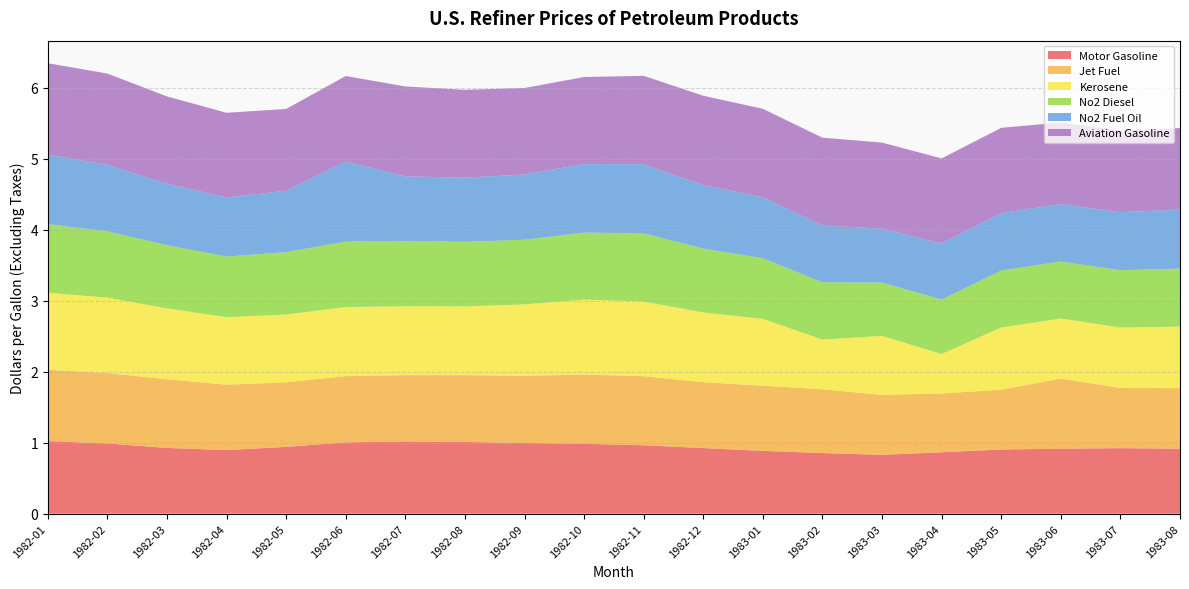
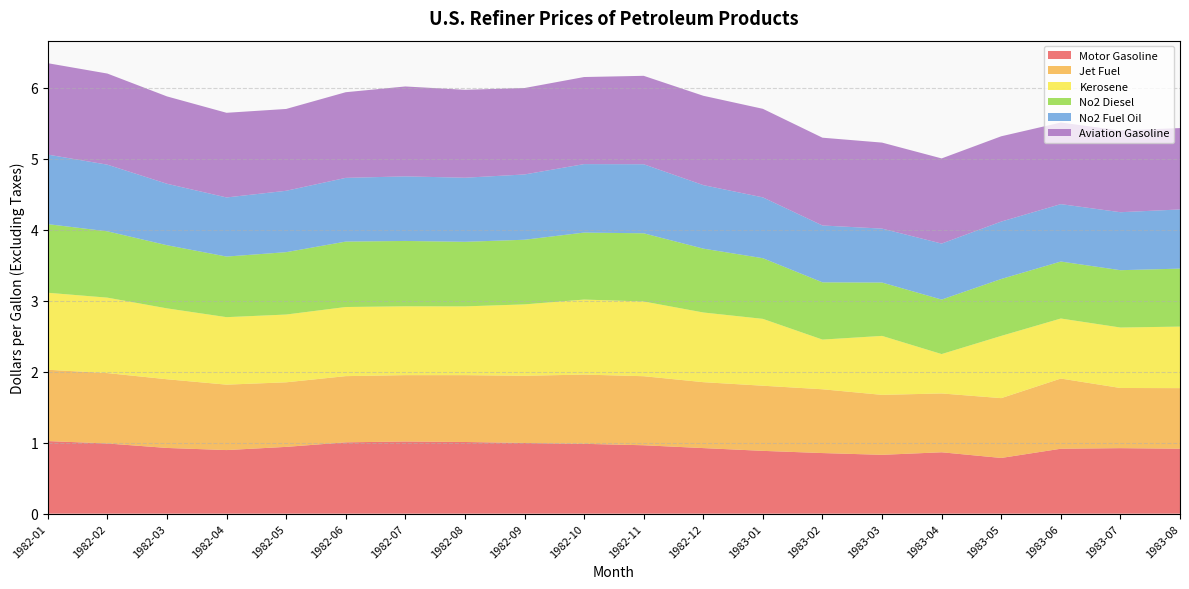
No2 Fuel Oil, 1982-06: 1.1 -> 0.9
Motor Gasoline, 1983-05: 0.9 -> 0.8
